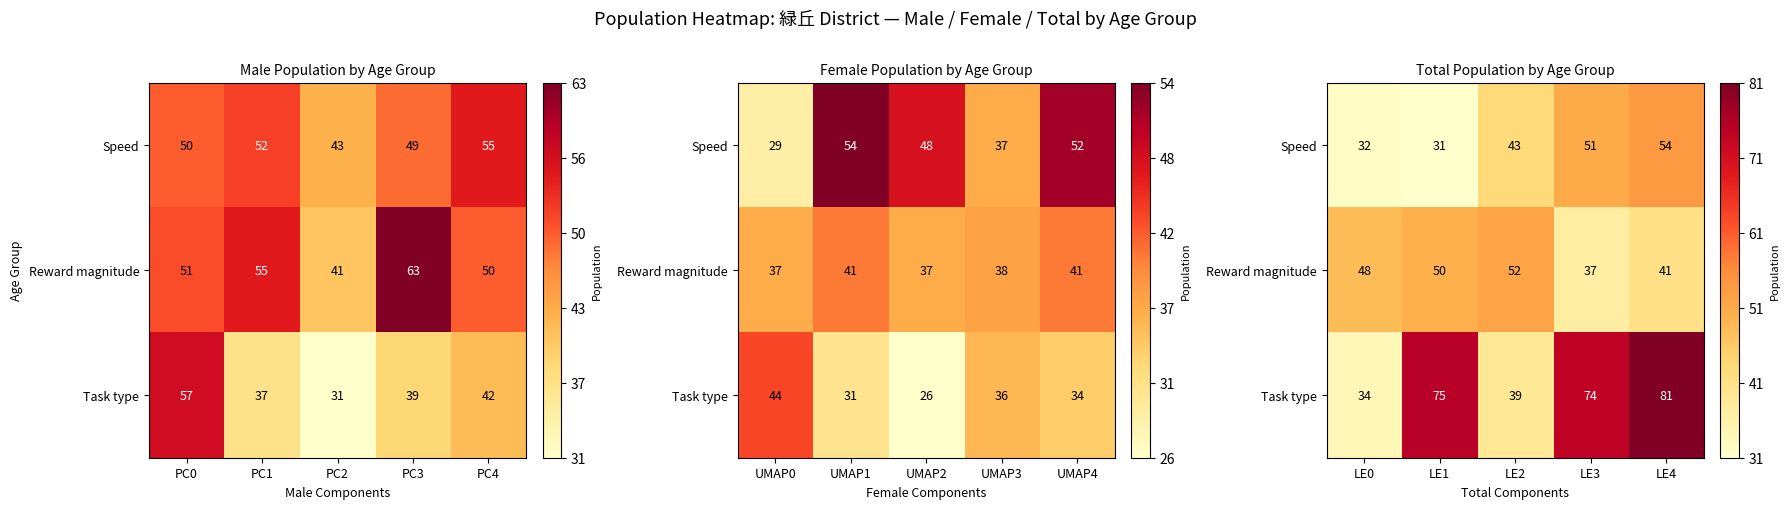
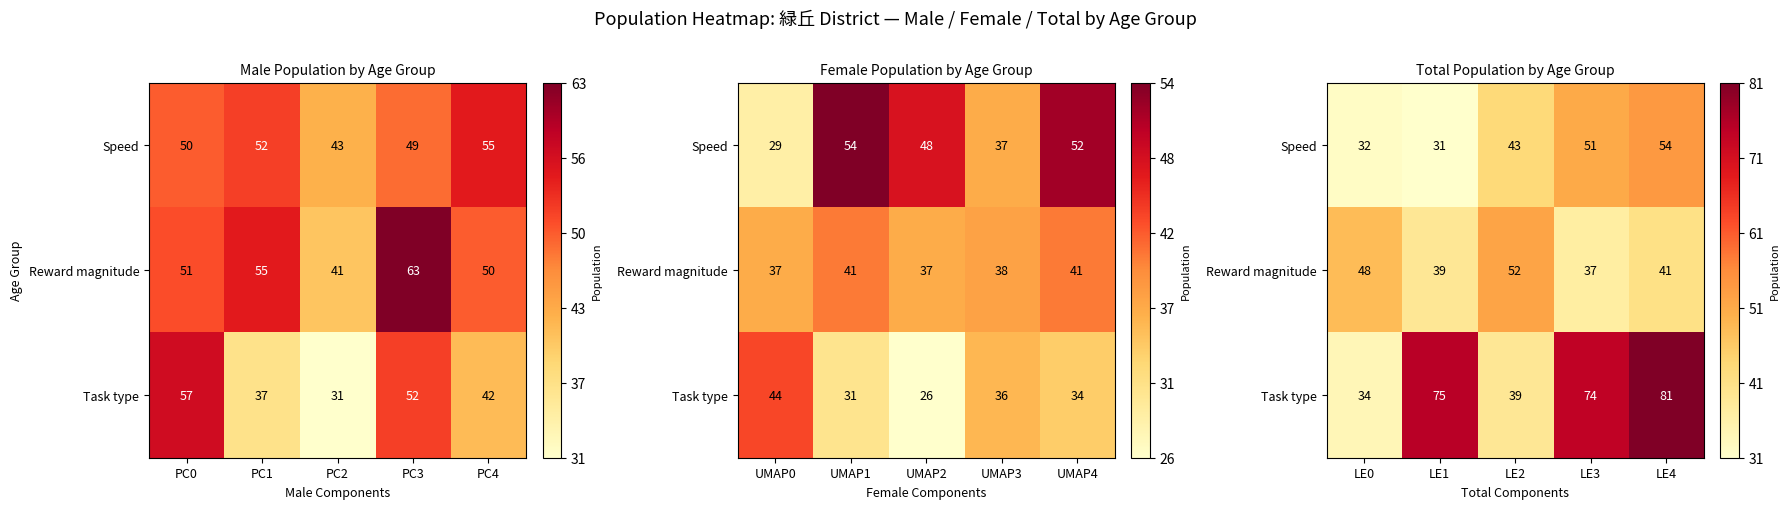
Male Population by Age Group, Task type, PC3: 39 -> 52
Total Population by Age Group, Reward magnitude, LE1: 50 -> 39
